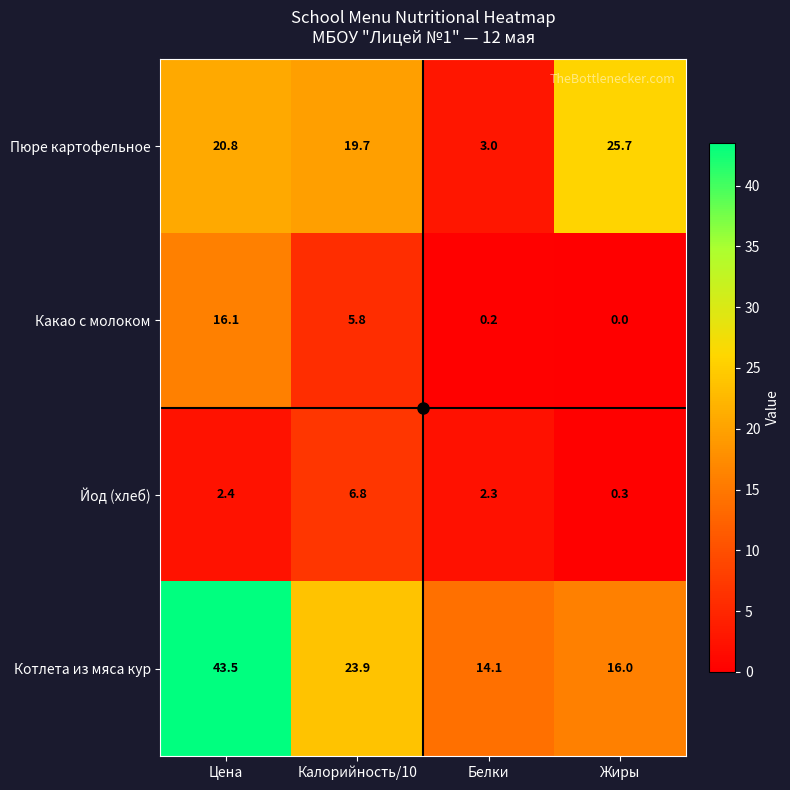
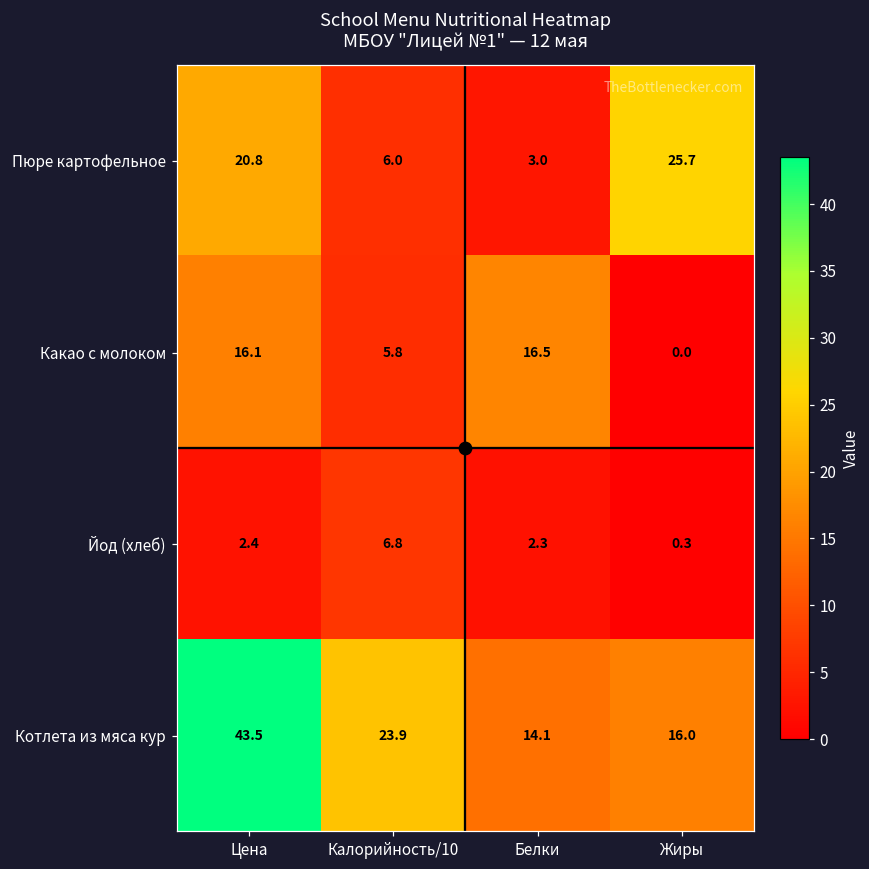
Пюре картофельное, Калорийность/10: 19.7 -> 6.0
Какао с молоком, Белки: 0.2 -> 16.5
